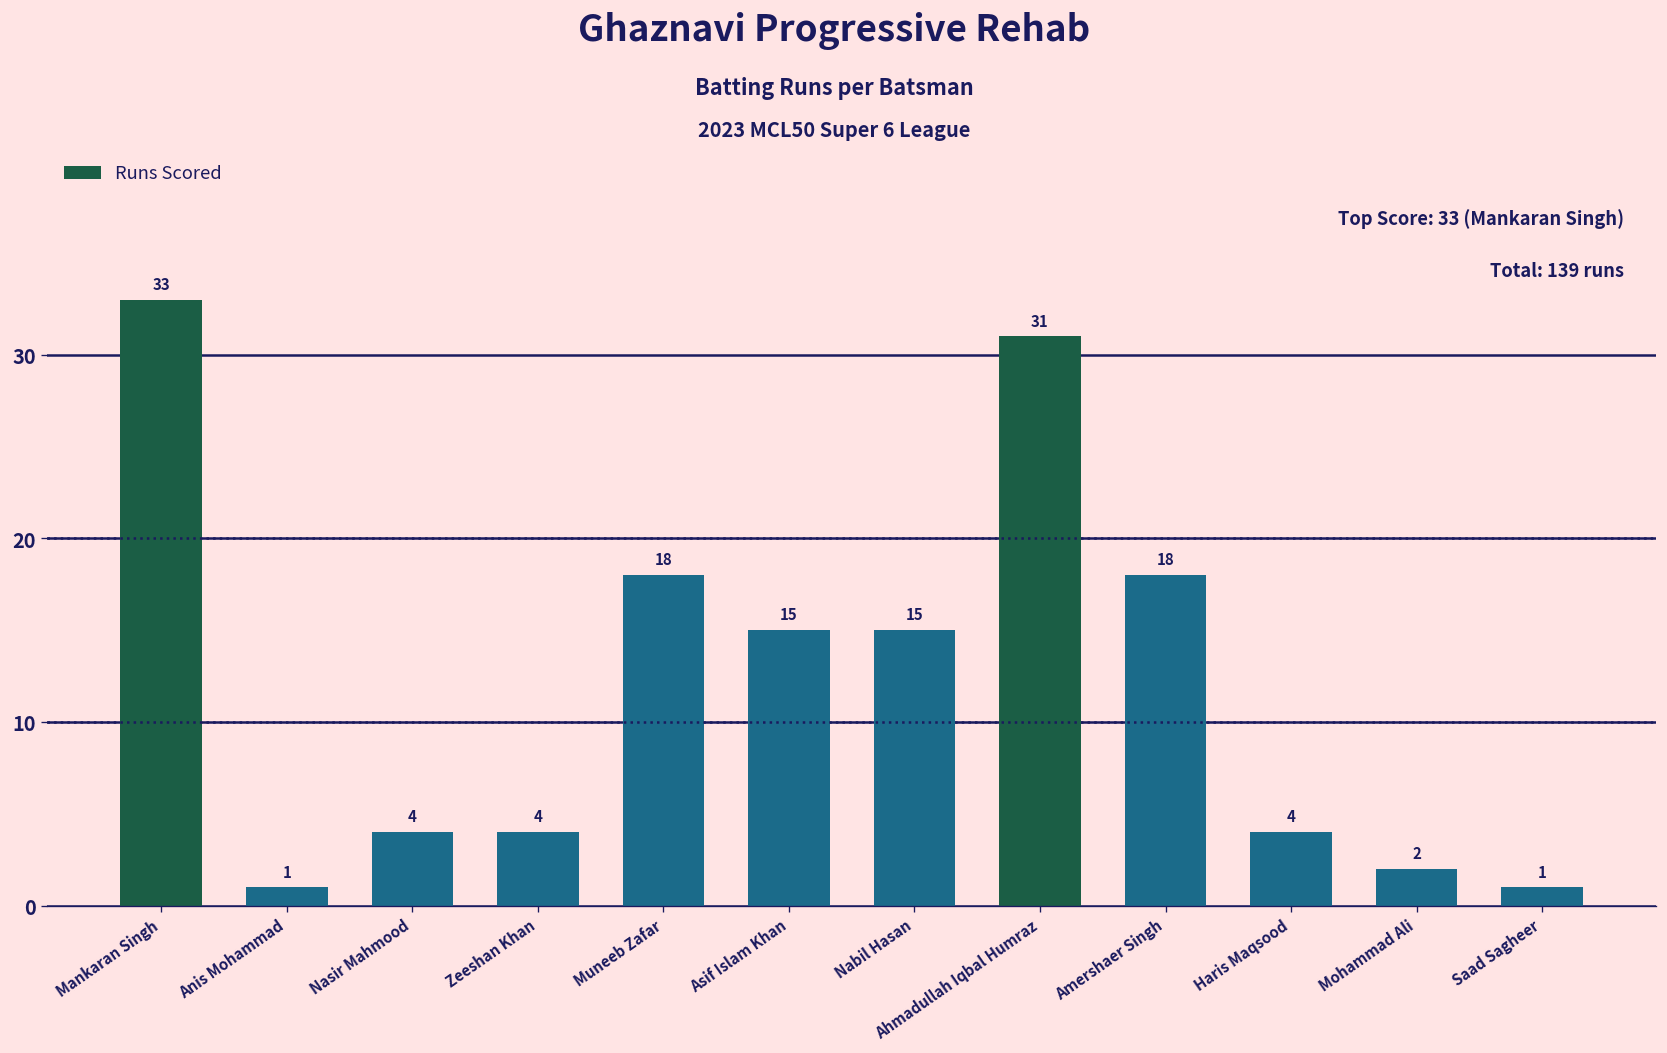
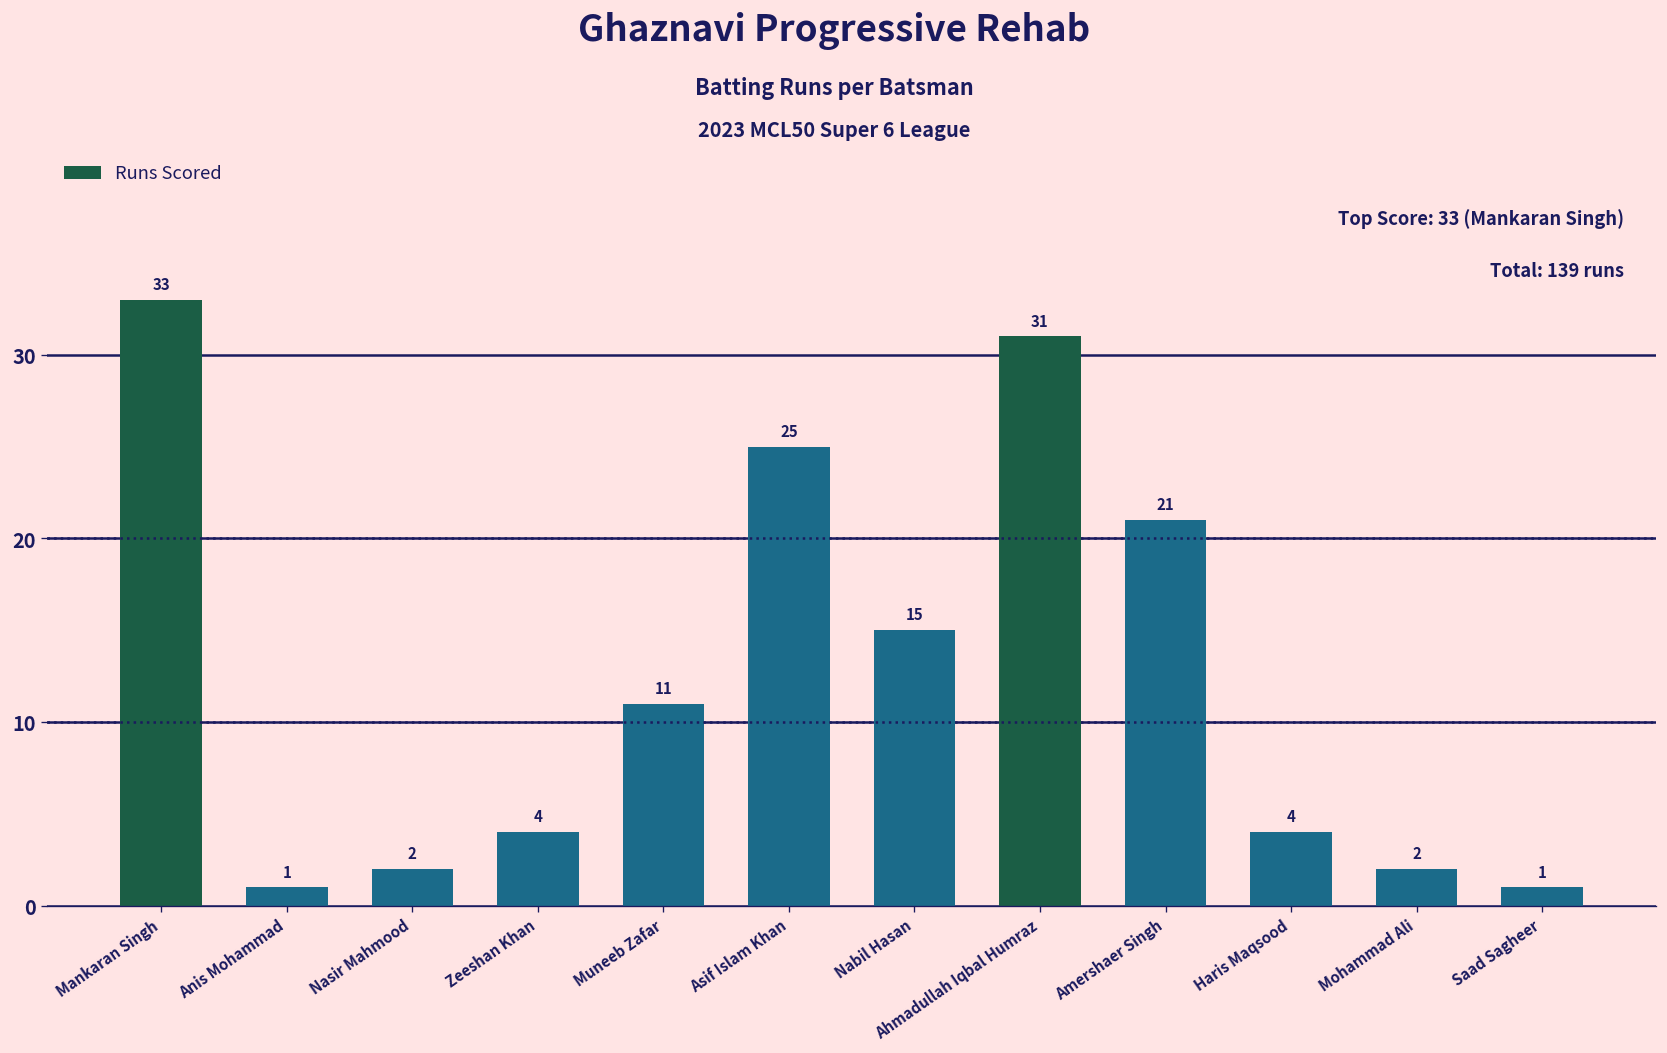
Nasir Mahmood: 4 -> 2
Muneeb Zafar: 18 -> 11
Asif Islam Khan: 15 -> 25
Amershaer Singh: 18 -> 21
